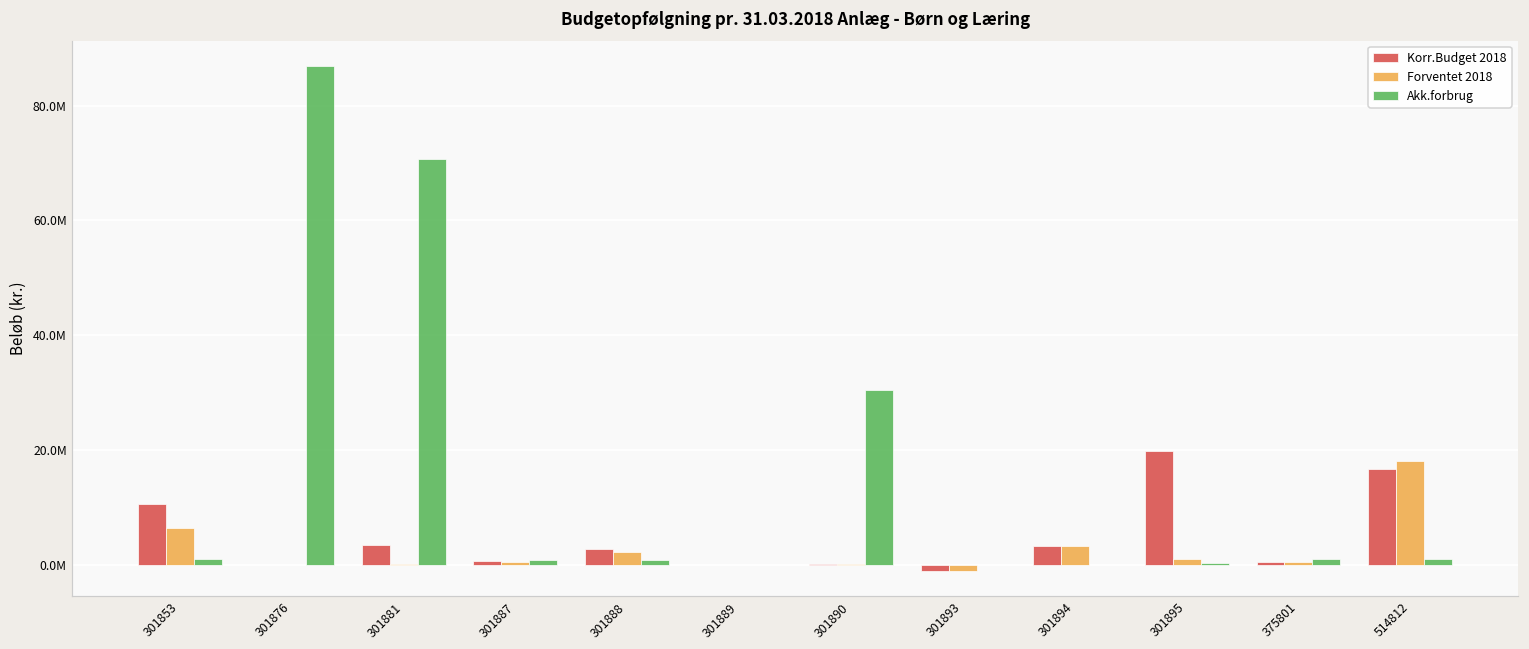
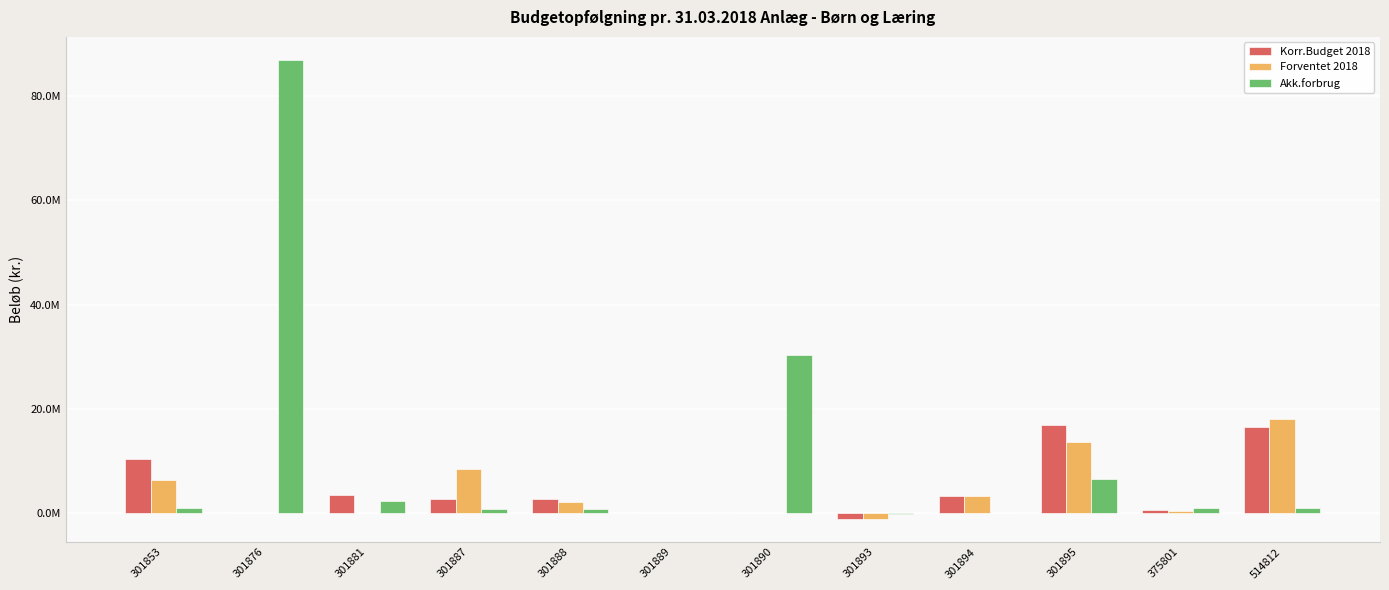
Akk.forbrug, 301881: 71000000 -> 2000000
Korr.Budget 2018, 301887: 1000000 -> 3000000
Forventet 2018, 301887: 0 -> 9000000
Korr.Budget 2018, 301895: 20000000 -> 17000000
Forventet 2018, 301895: 1000000 -> 14000000
Akk.forbrug, 301895: 0 -> 6000000
